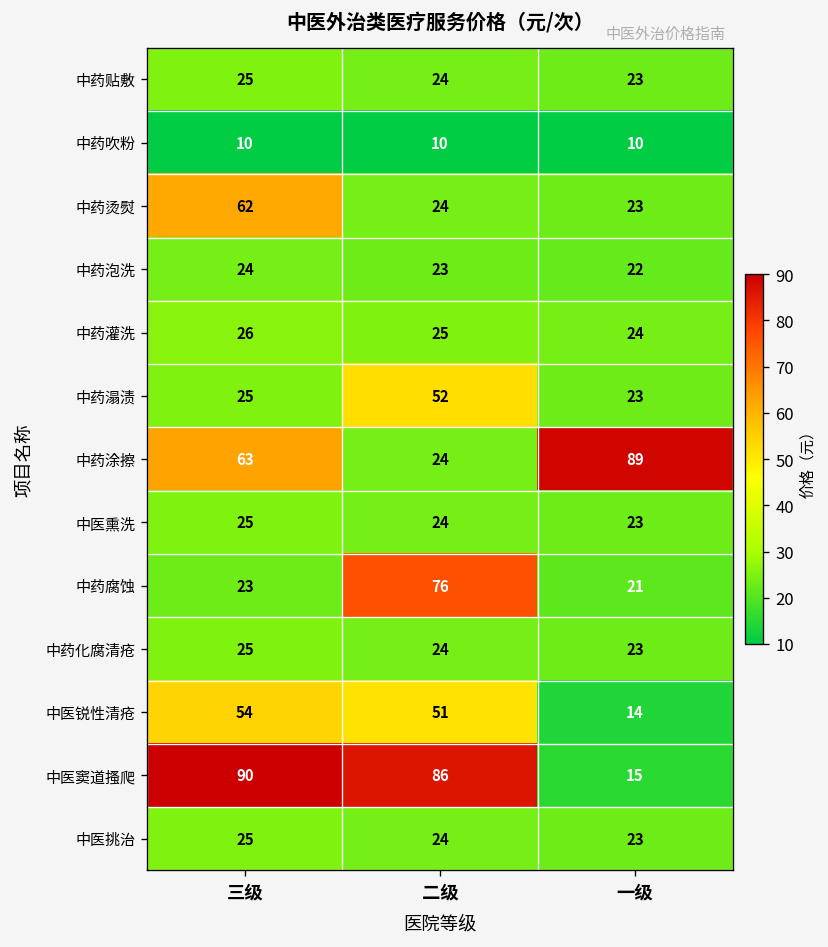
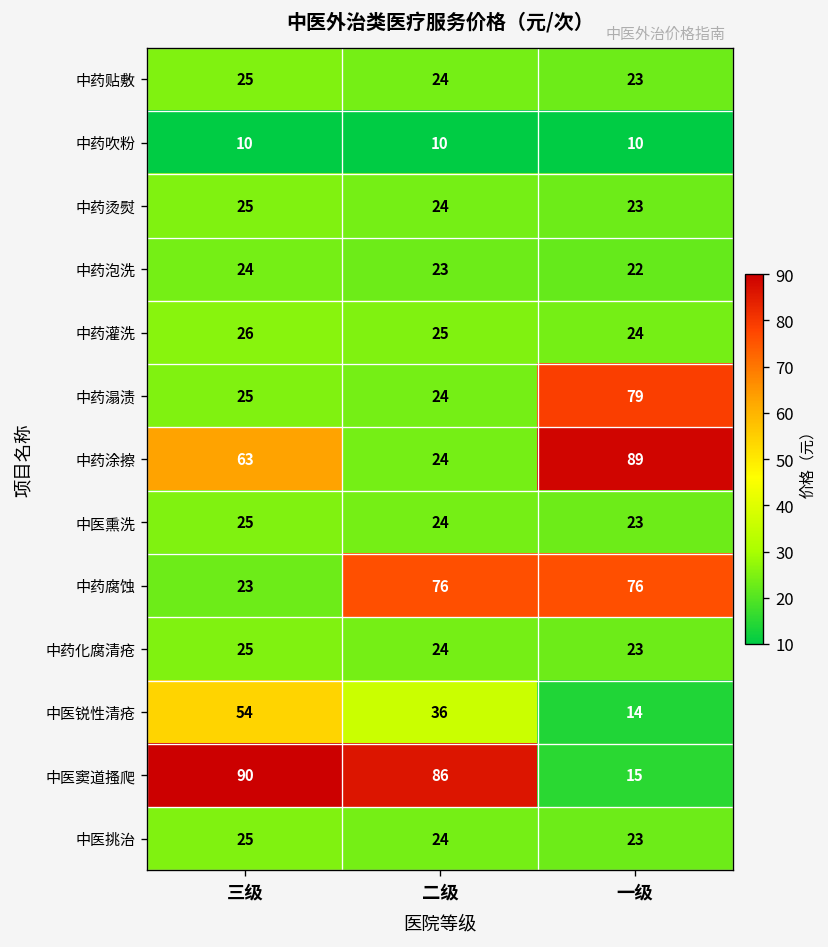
中药烫熨, 三级: 62 -> 25
中药溻渍, 二级: 52 -> 24
中药溻渍, 一级: 23 -> 79
中药腐蚀, 一级: 21 -> 76
中医锐性清疮, 二级: 51 -> 36
